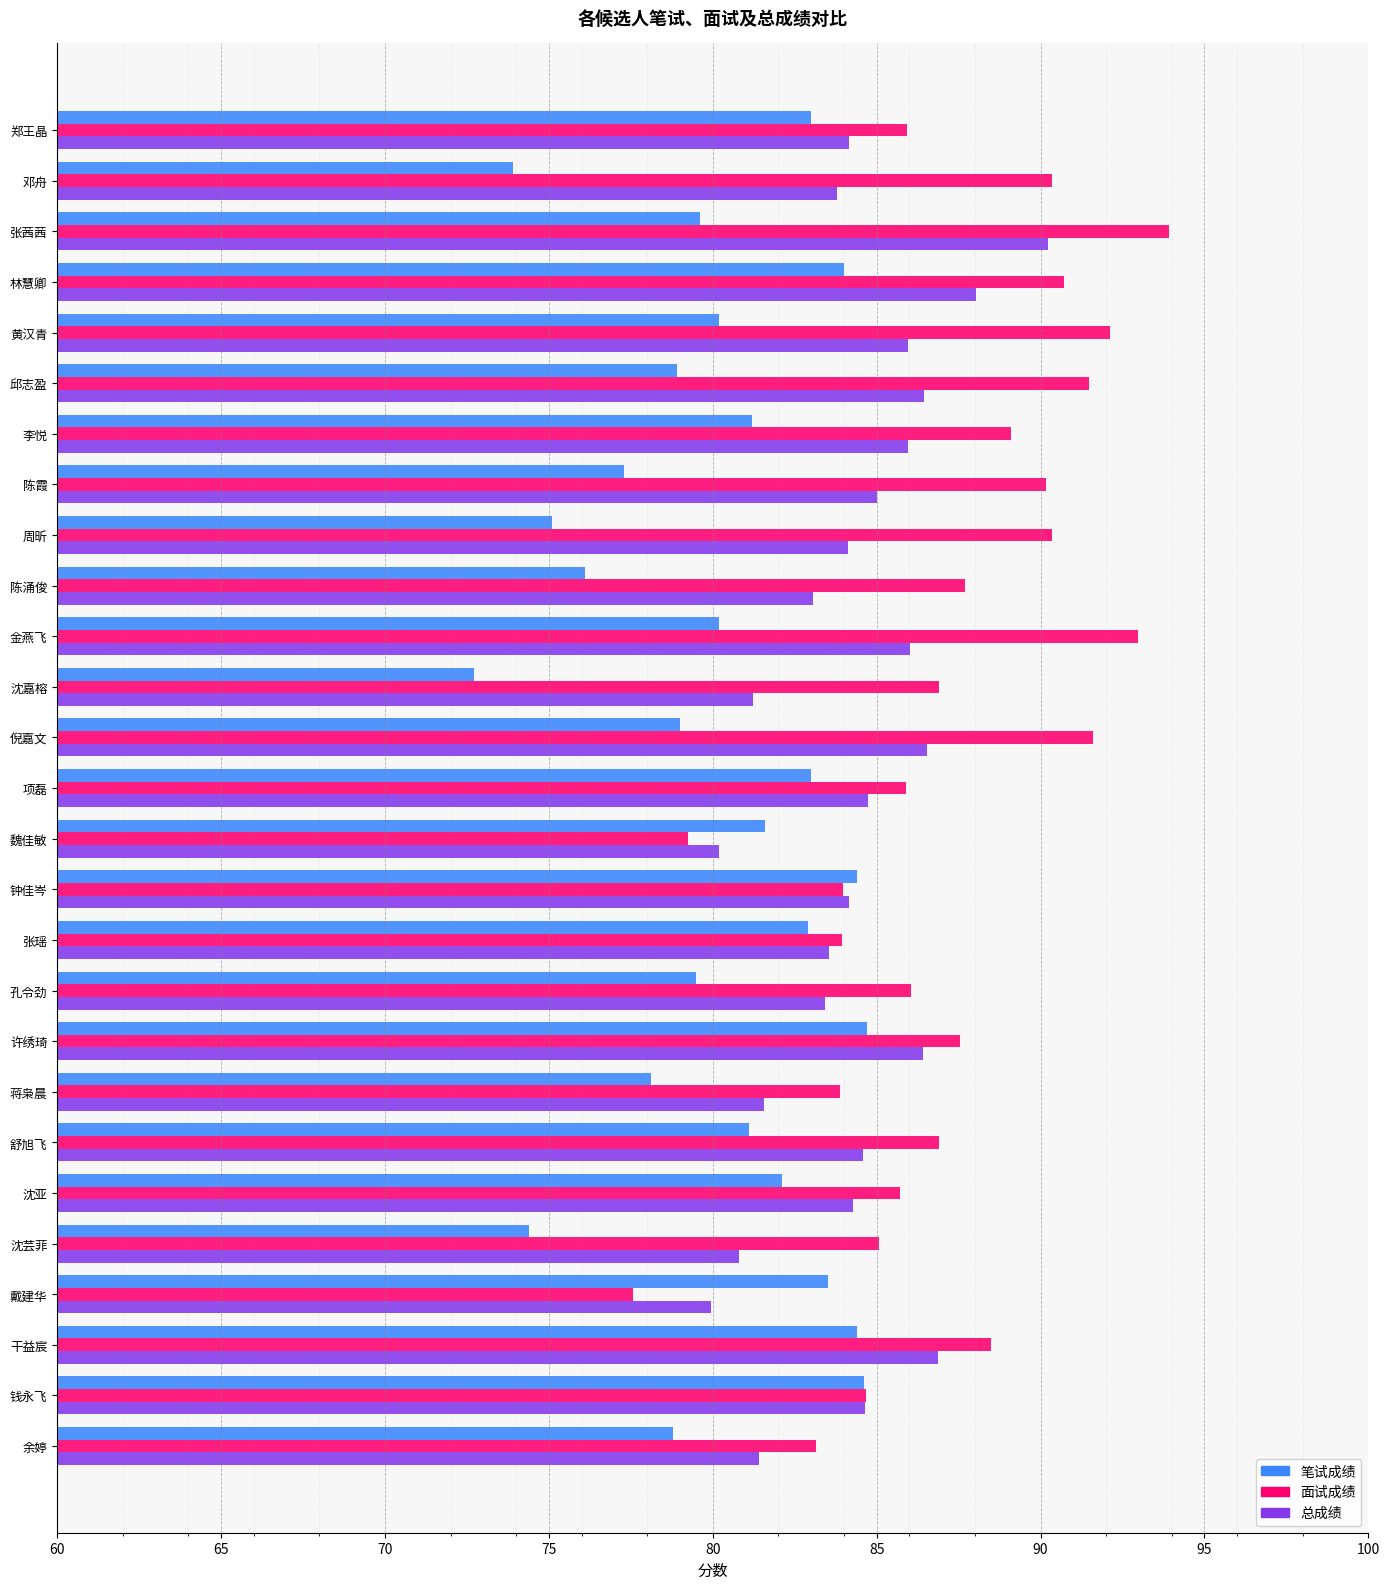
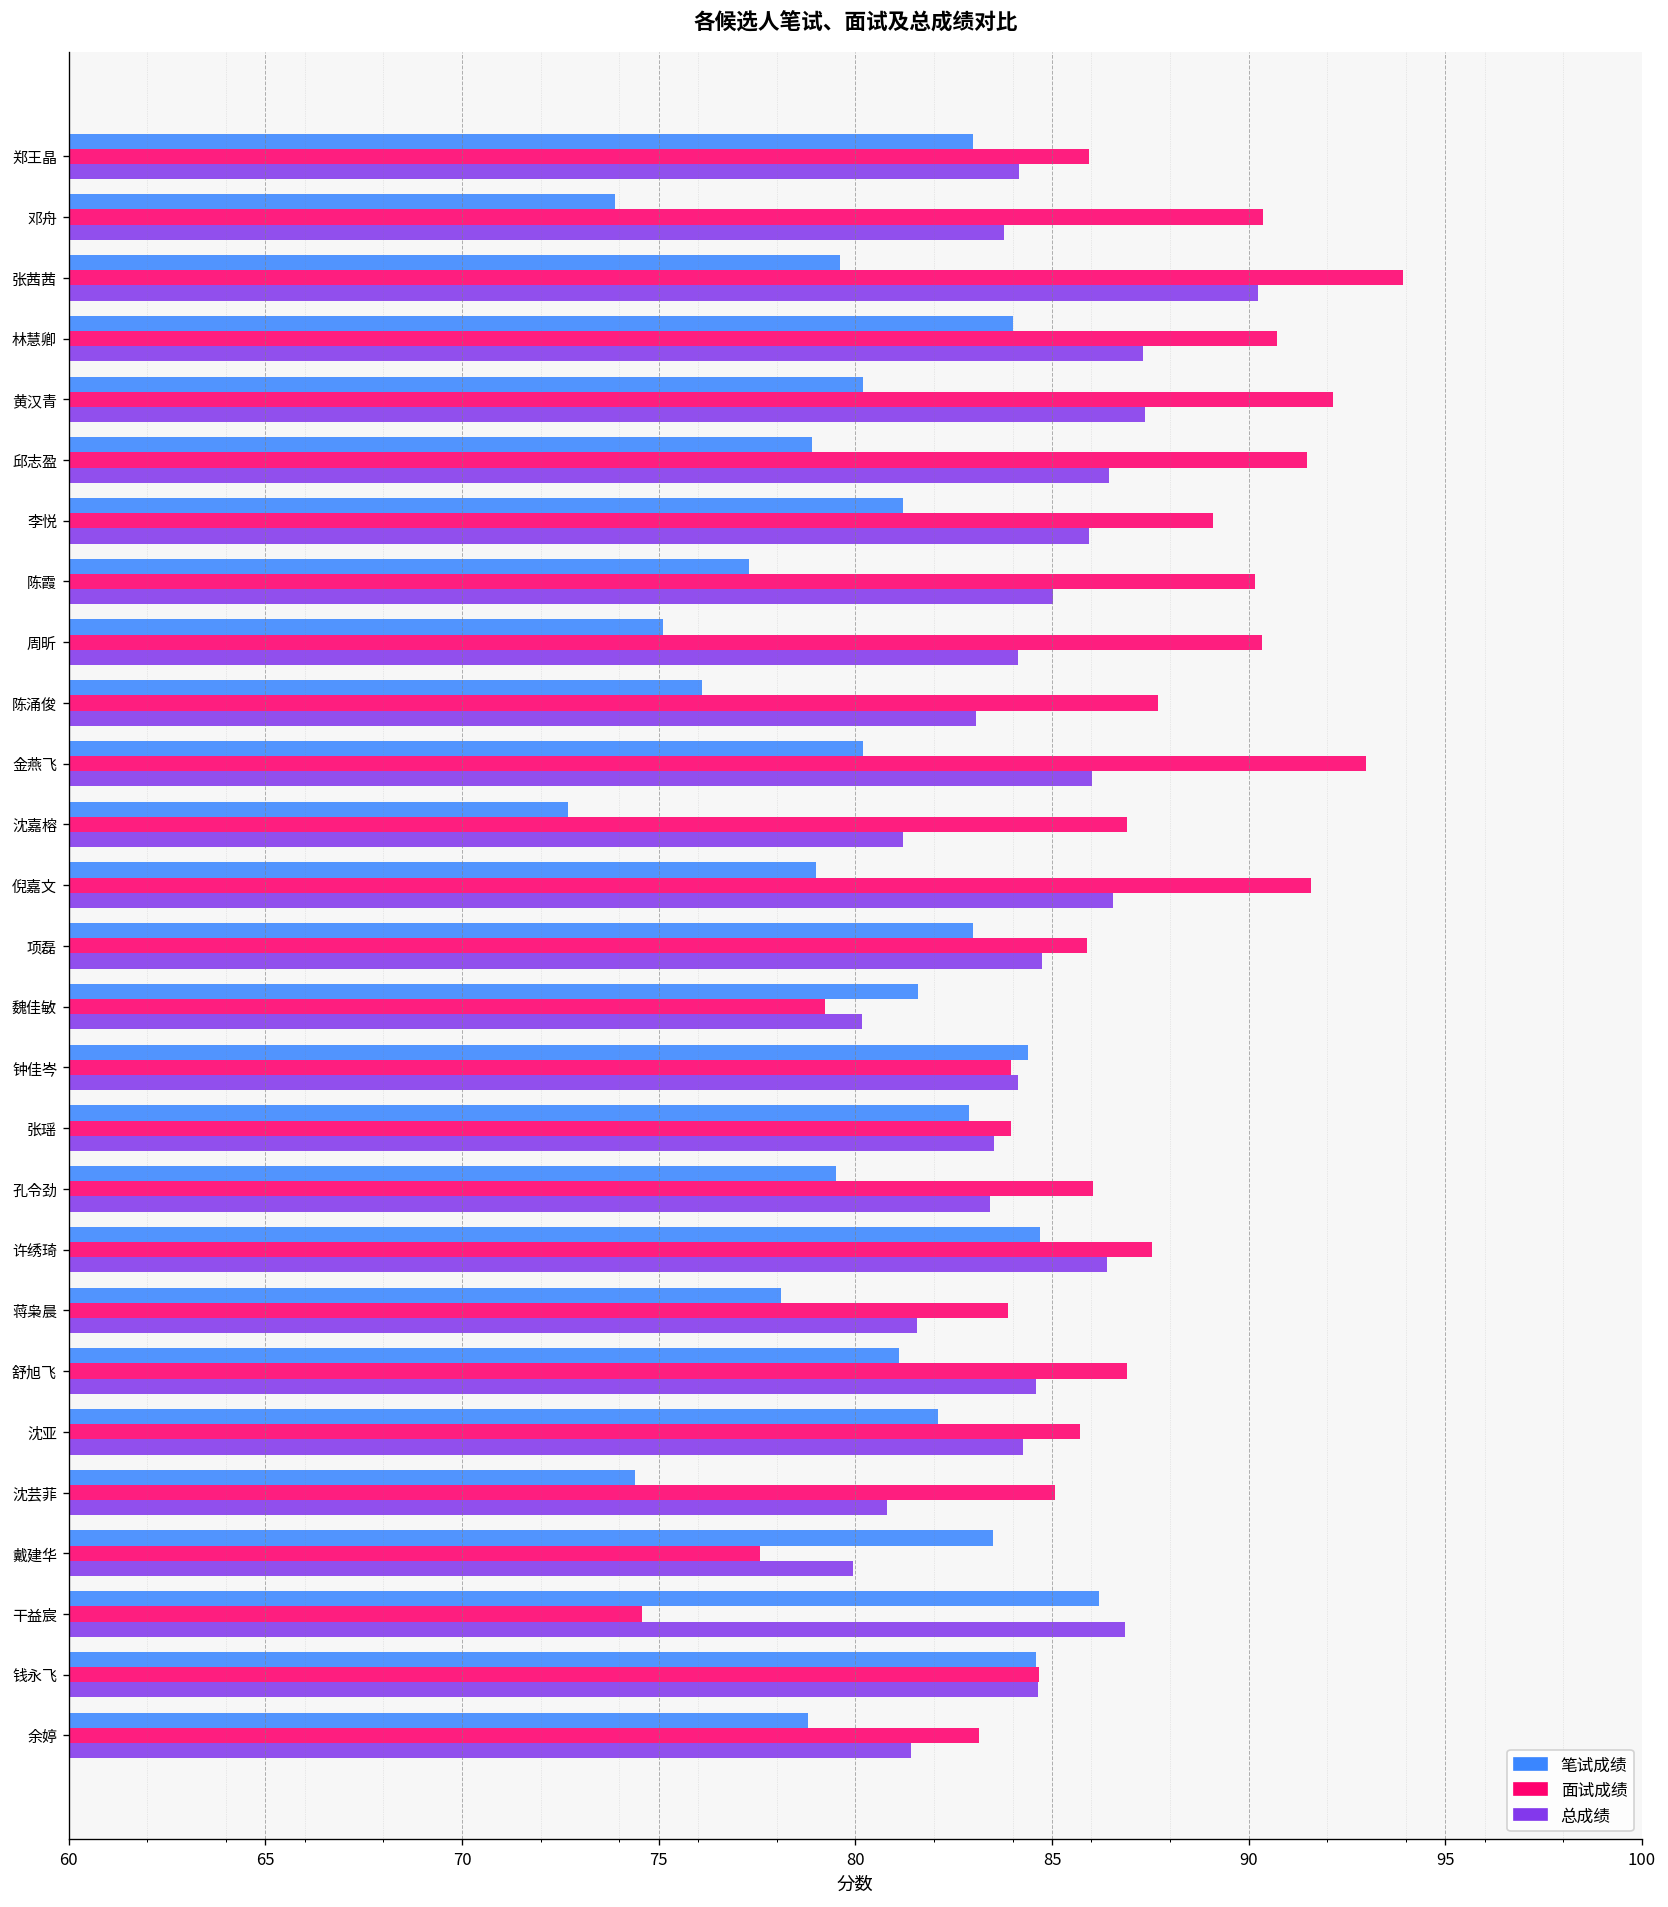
总成绩, 林慧卿: 88.0 -> 87.3
总成绩, 黄汉青: 86.0 -> 87.4
笔试成绩, 干益宸: 84.4 -> 86.2
面试成绩, 干益宸: 88.5 -> 74.6
